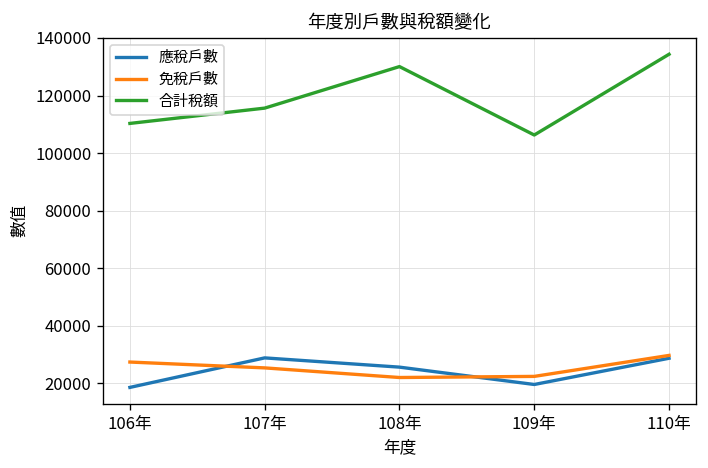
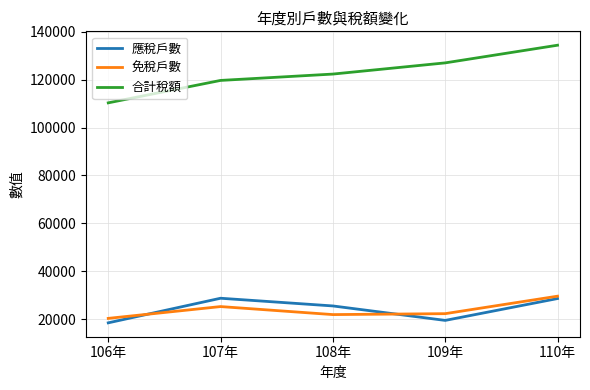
免稅戶數, 106年: 27000 -> 20000
合計稅額, 107年: 116000 -> 120000
合計稅額, 108年: 130000 -> 122000
合計稅額, 109年: 106000 -> 127000
